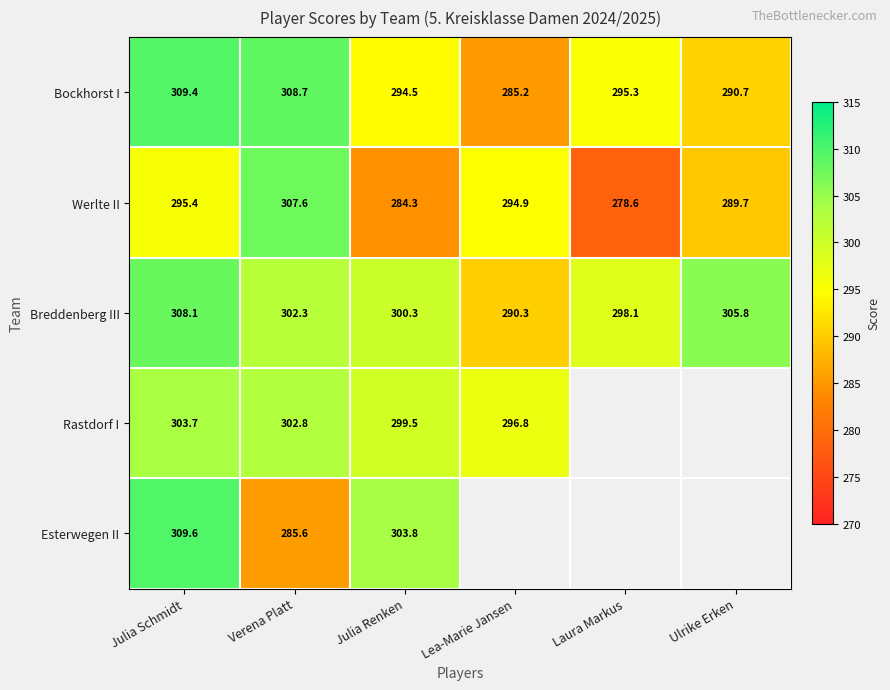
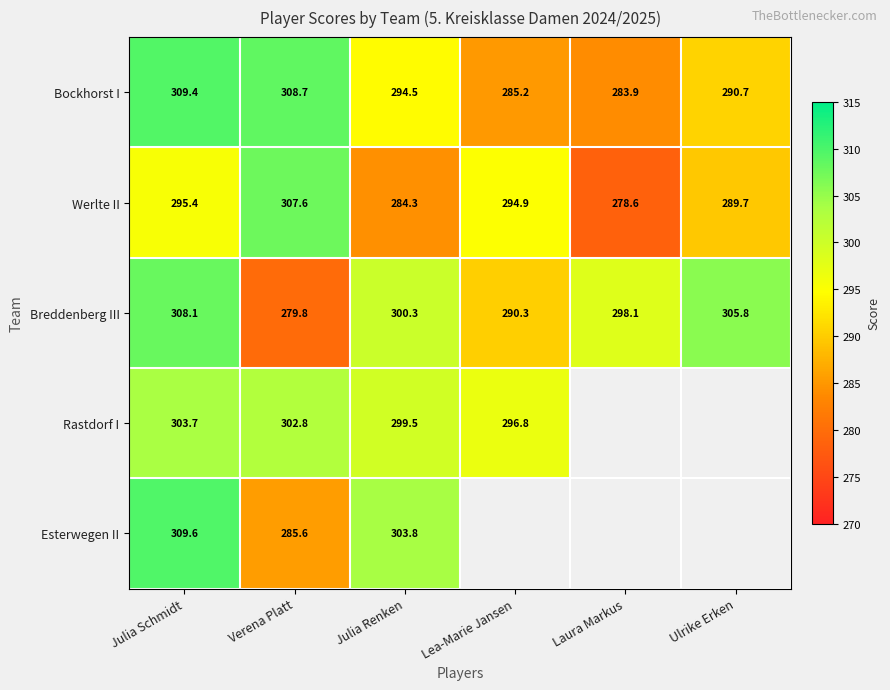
Bockhorst I, Laura Markus: 295.3 -> 283.9
Breddenberg III, Verena Platt: 302.3 -> 279.8
